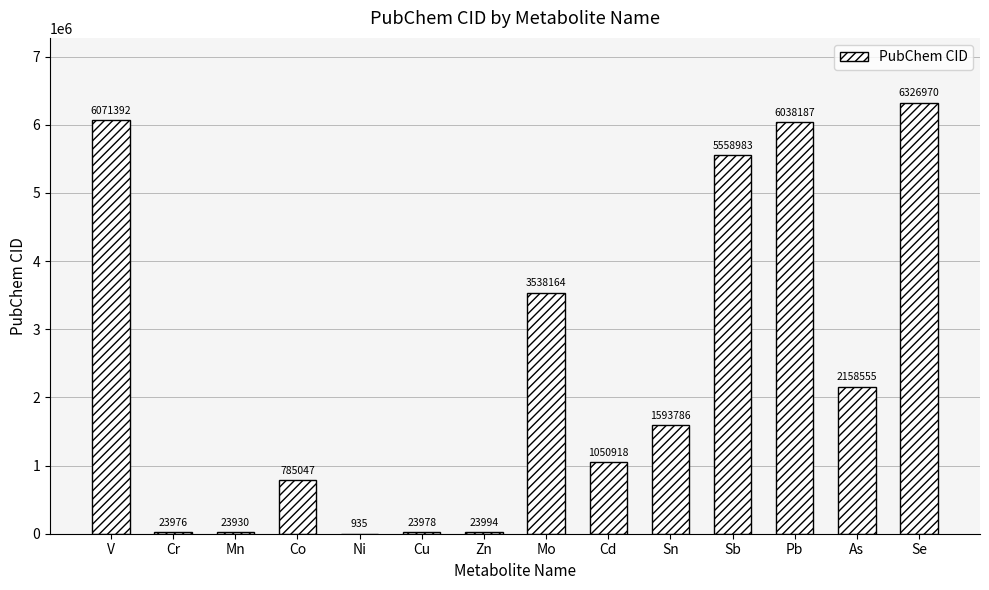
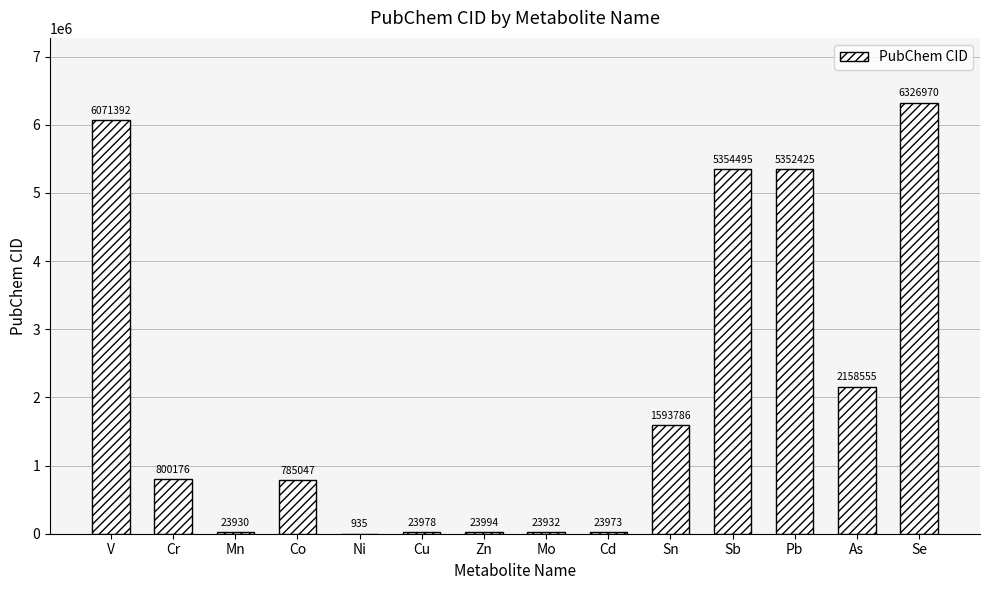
Cr: 23976 -> 800176
Mo: 3538164 -> 23932
Cd: 1050918 -> 23973
Sb: 5558983 -> 5354495
Pb: 6038187 -> 5352425
